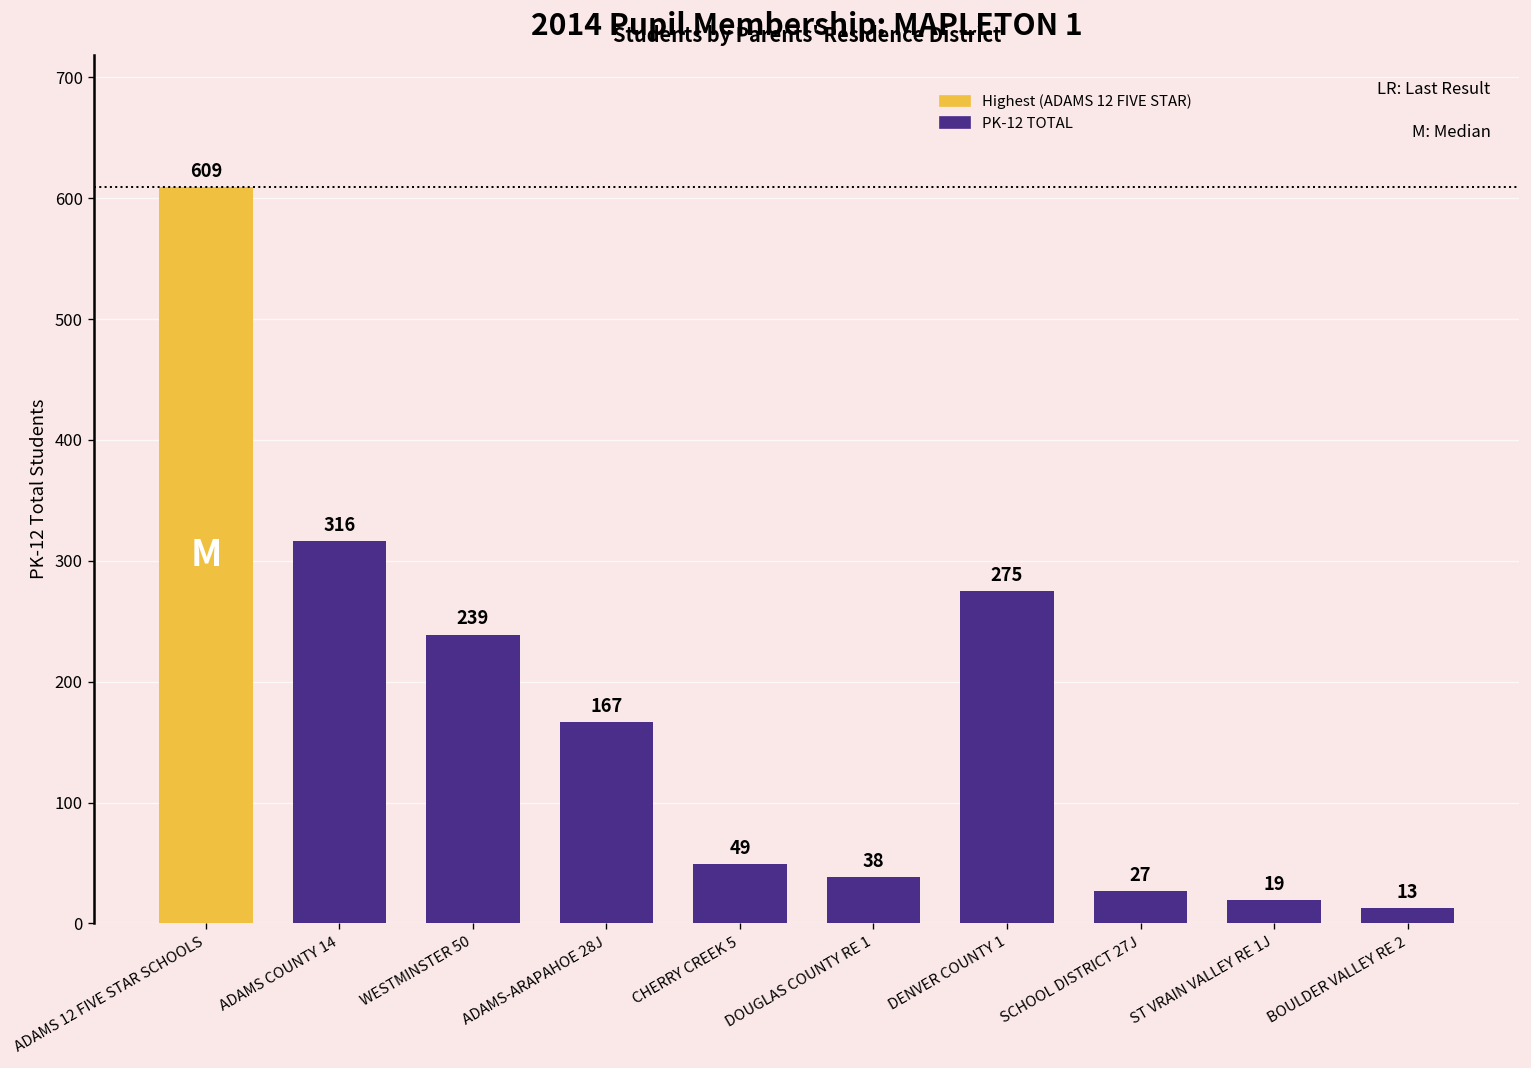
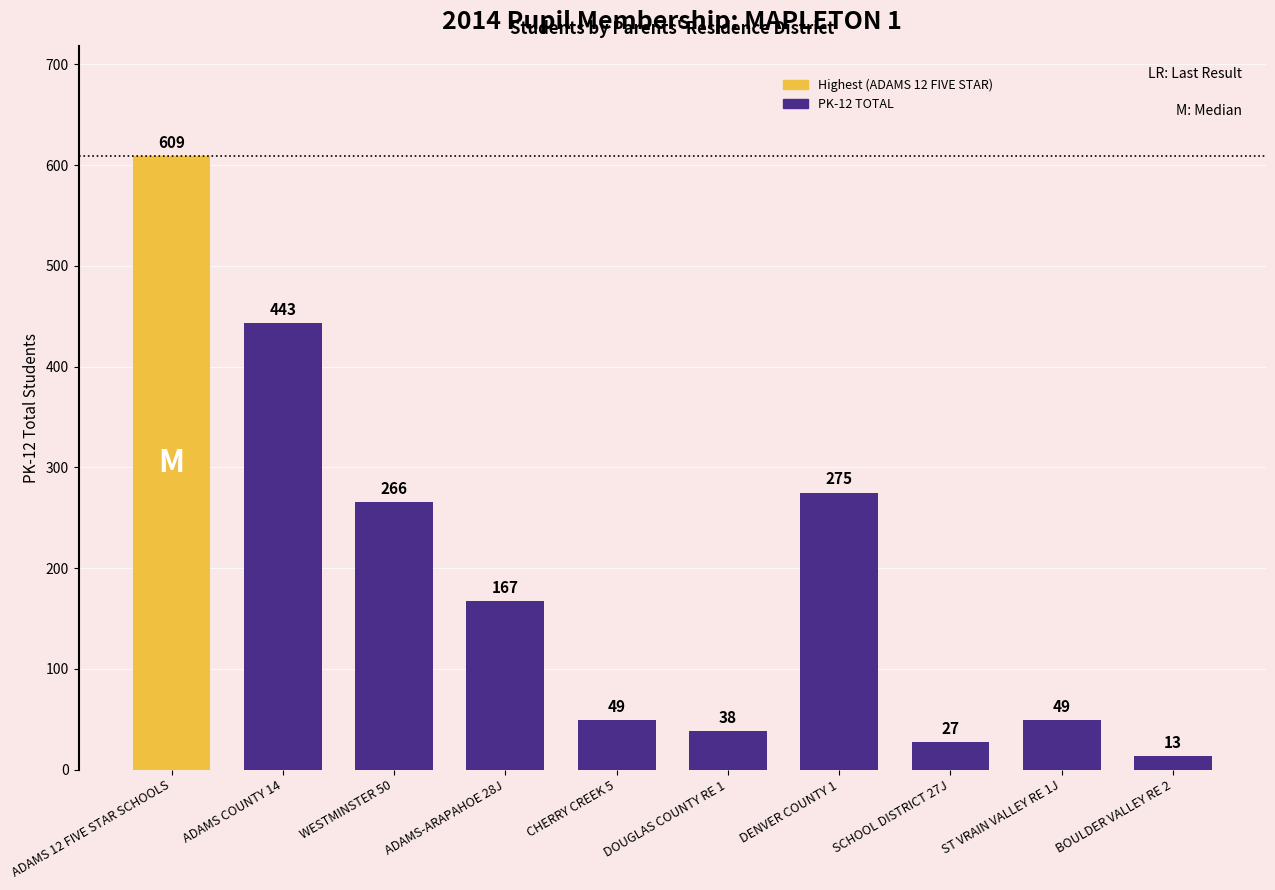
ADAMS COUNTY 14: 316 -> 443
WESTMINSTER 50: 239 -> 266
ST VRAIN VALLEY RE 1J: 19 -> 49
